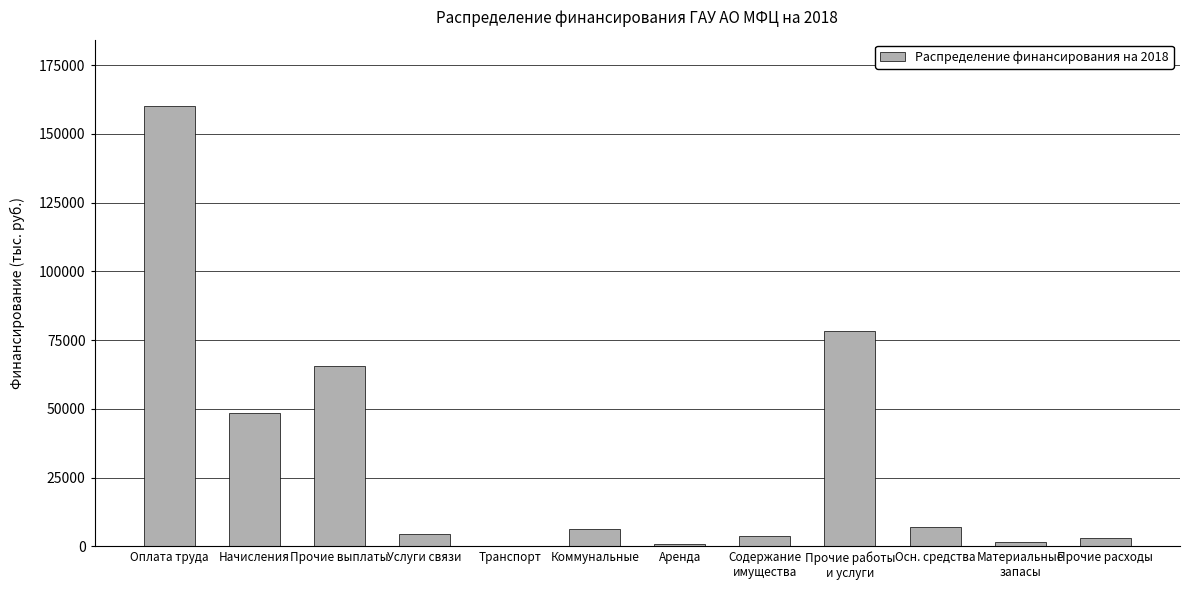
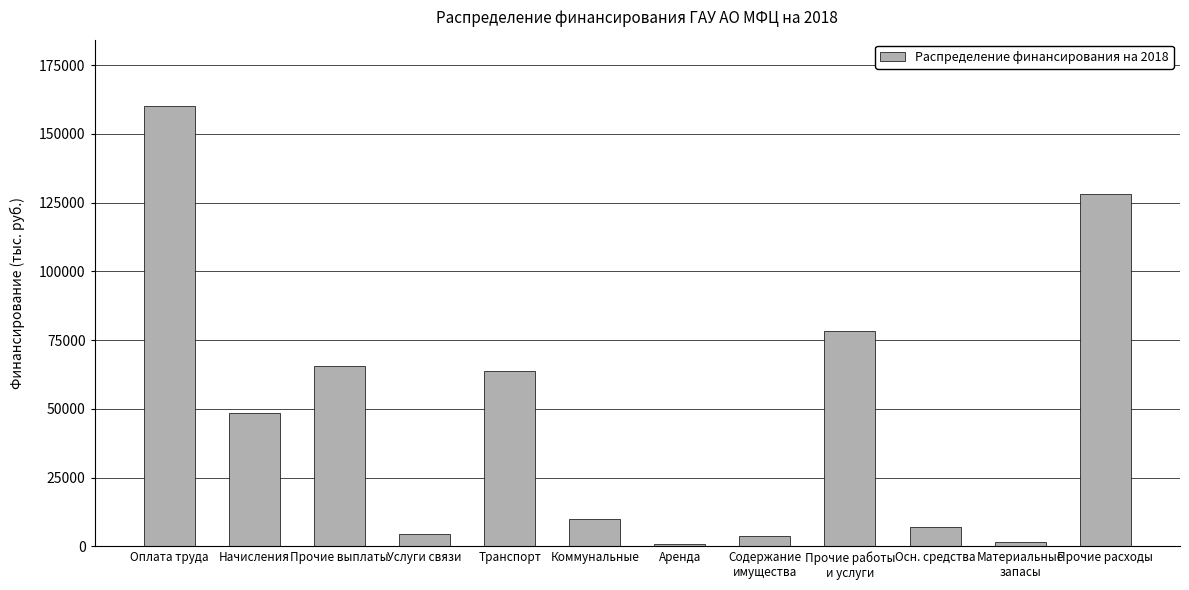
Транспорт: 0 -> 64000
Коммунальные: 6000 -> 10000
Прочие расходы: 3000 -> 128000
